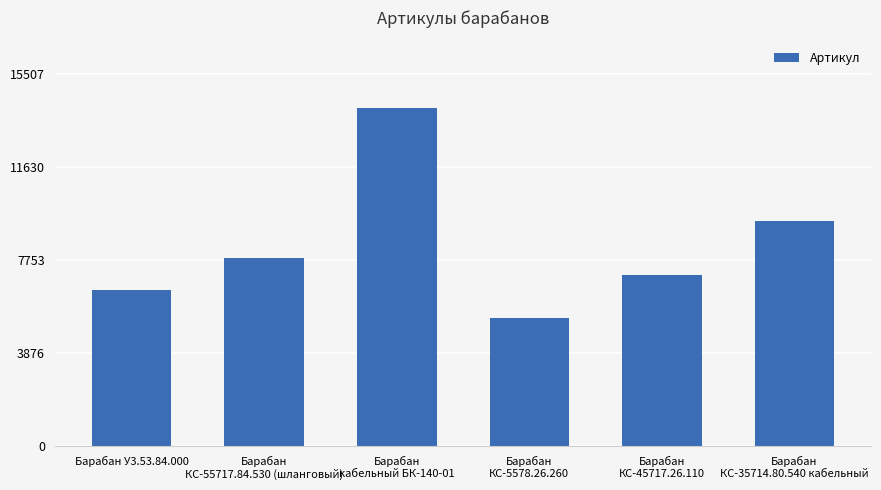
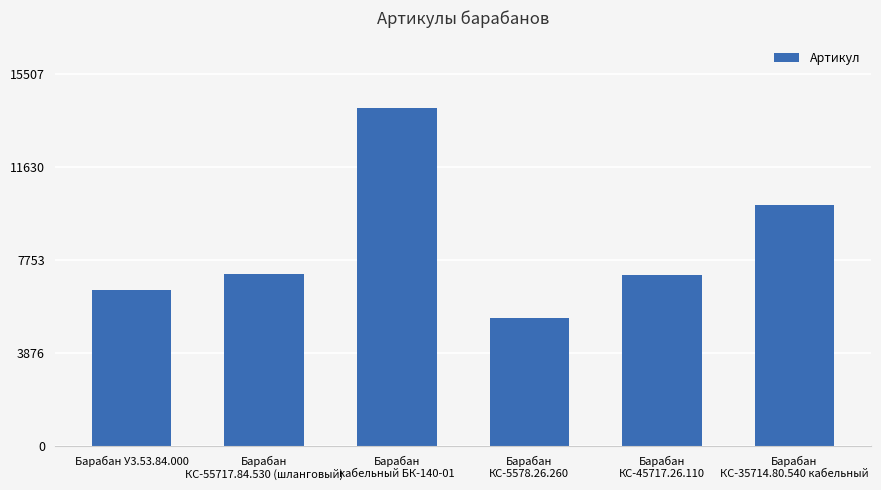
Барабан КС-55717.84.530 (шланговый): 7900 -> 7200
Барабан КС-35714.80.540 кабельный: 9400 -> 10100
